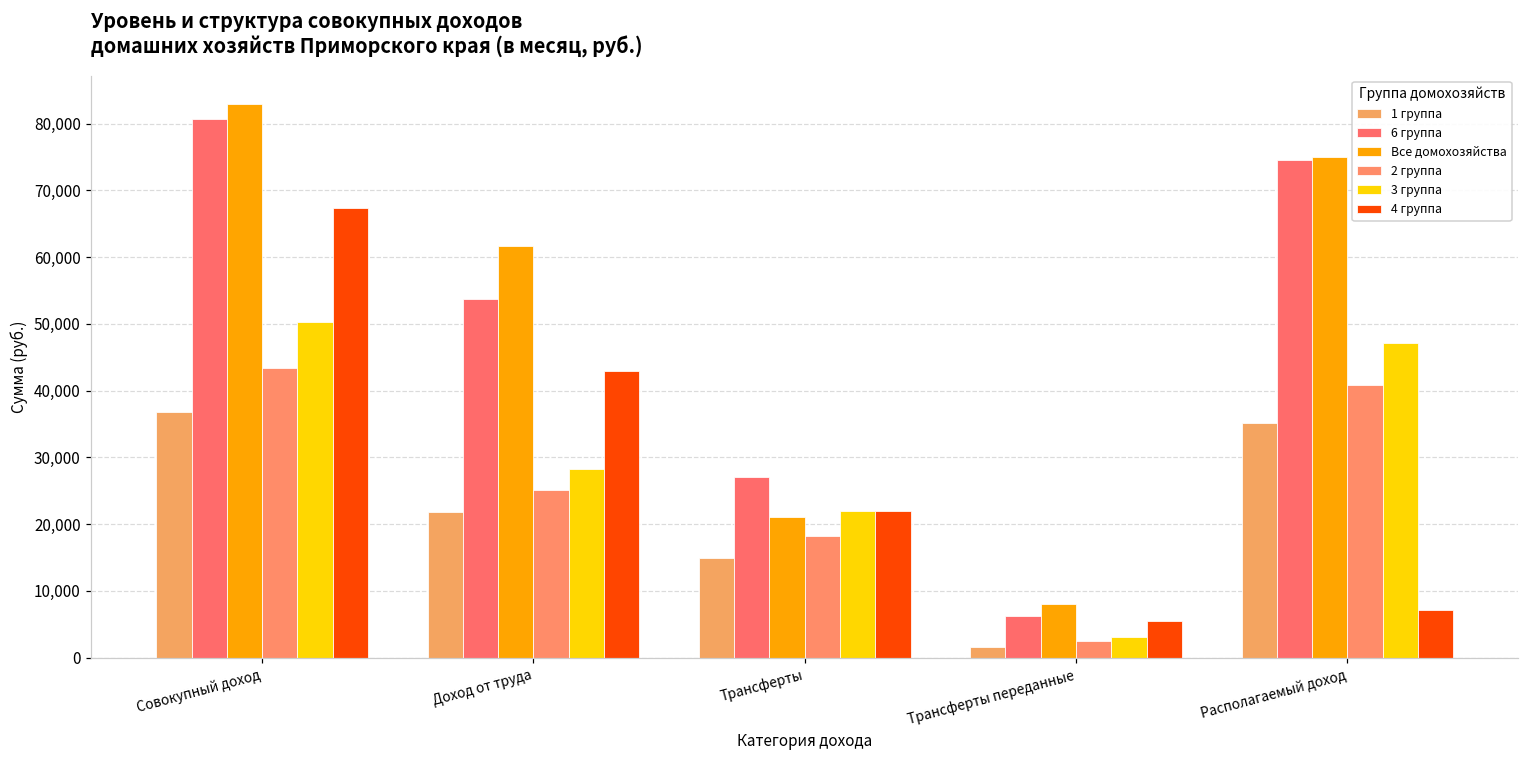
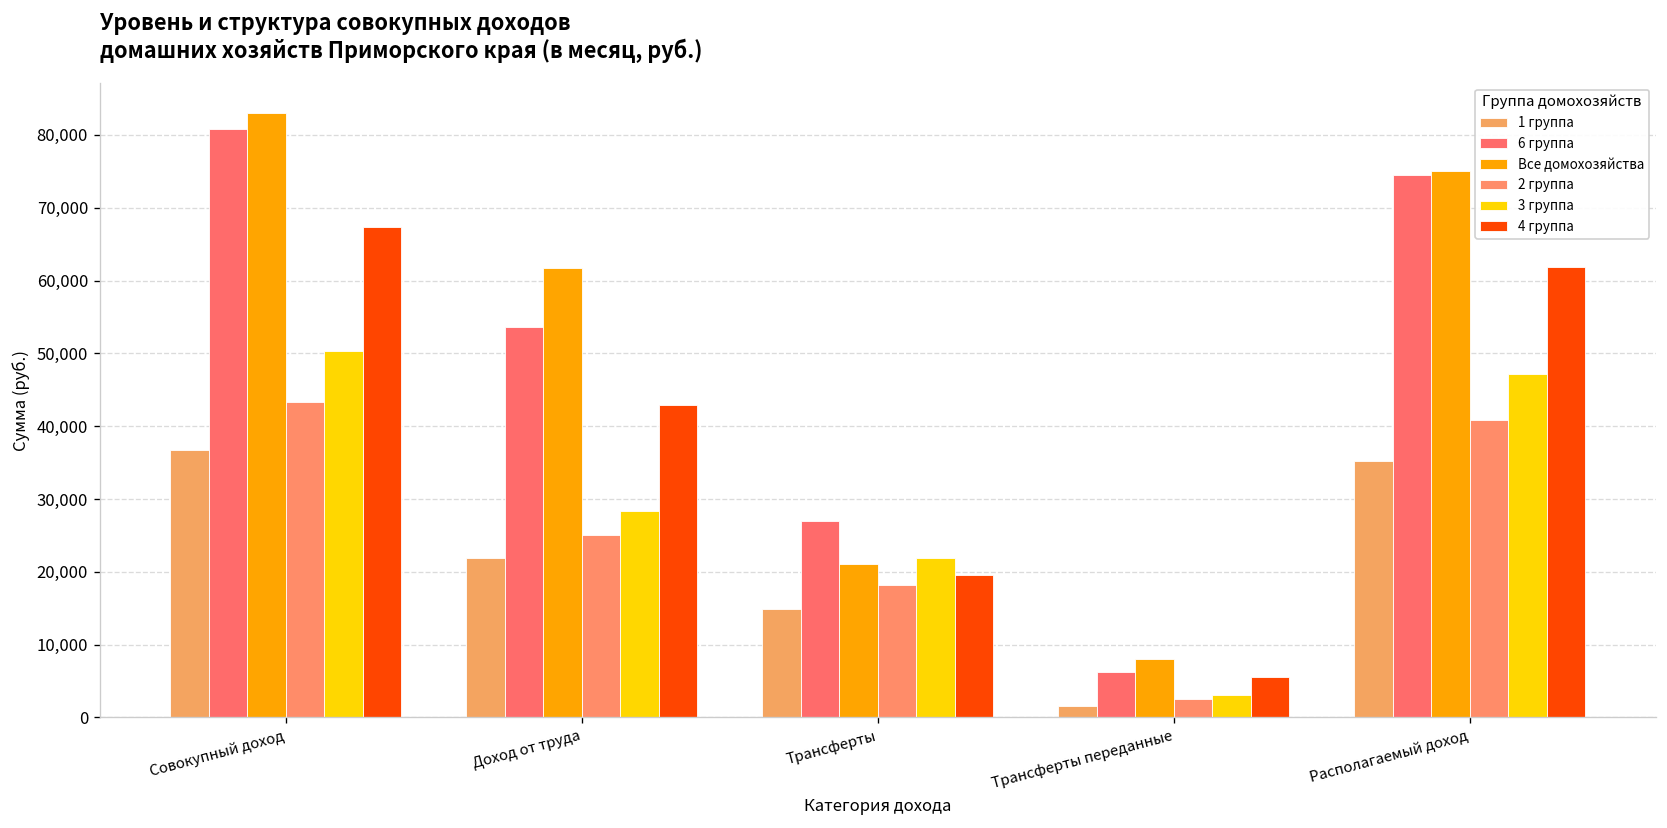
4 группа, Трансферты: 22,000 -> 20,000
4 группа, Располагаемый доход: 7,000 -> 62,000
